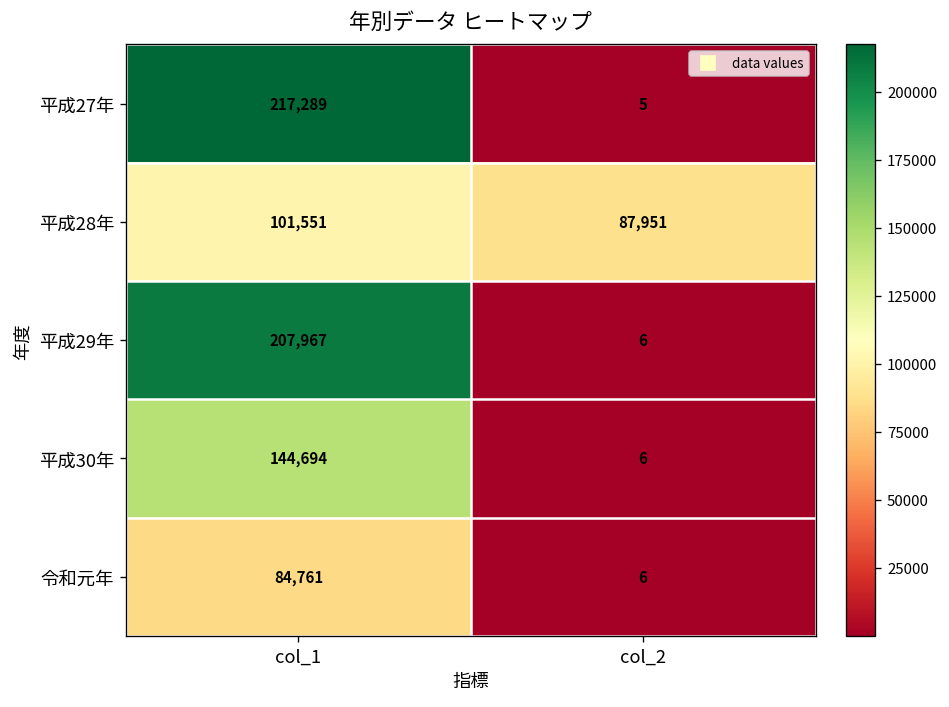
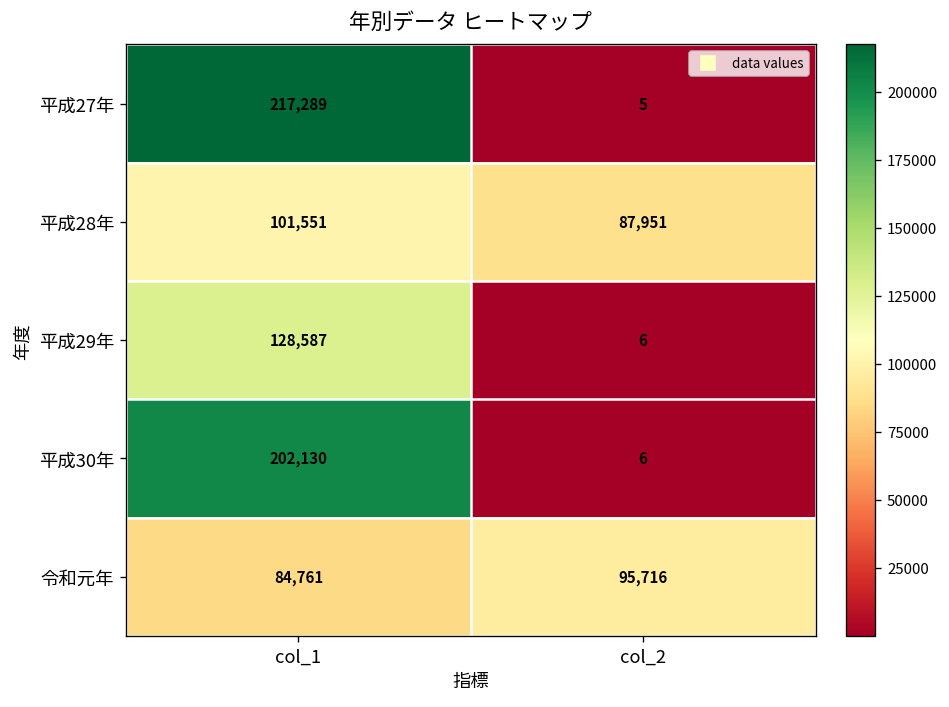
平成29年, col_1: 207,967 -> 128,587
平成30年, col_1: 144,694 -> 202,130
令和元年, col_2: 6 -> 95,716
